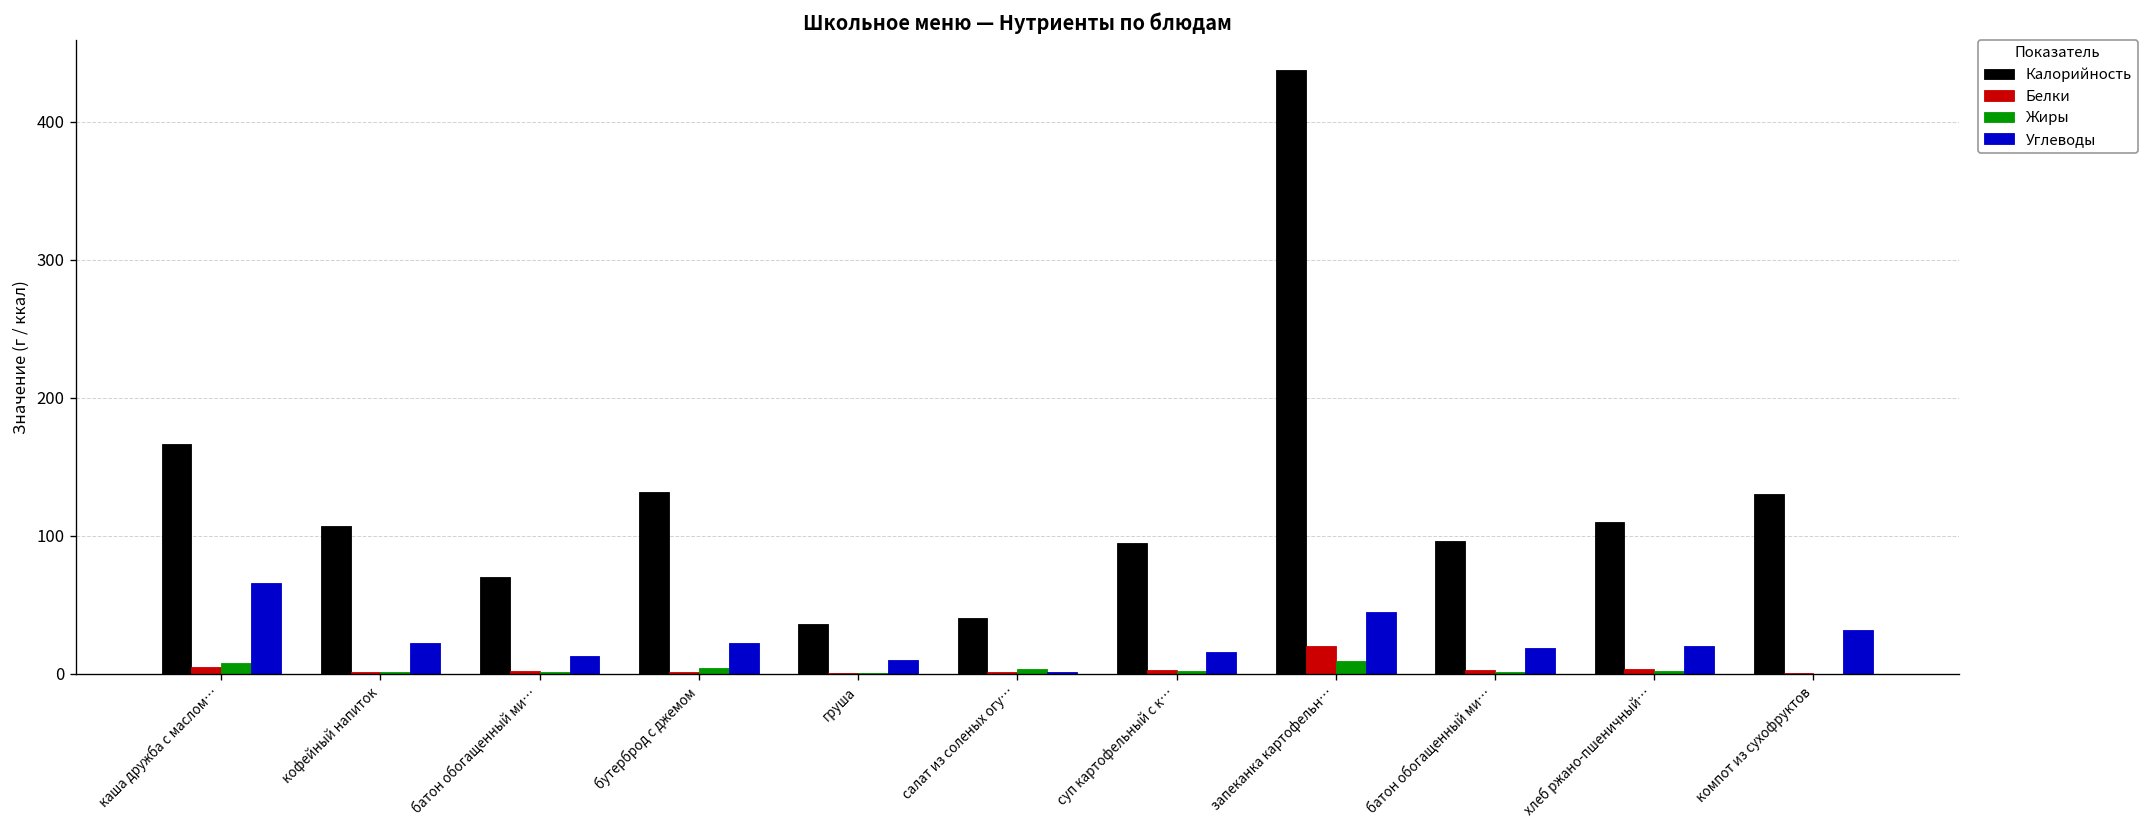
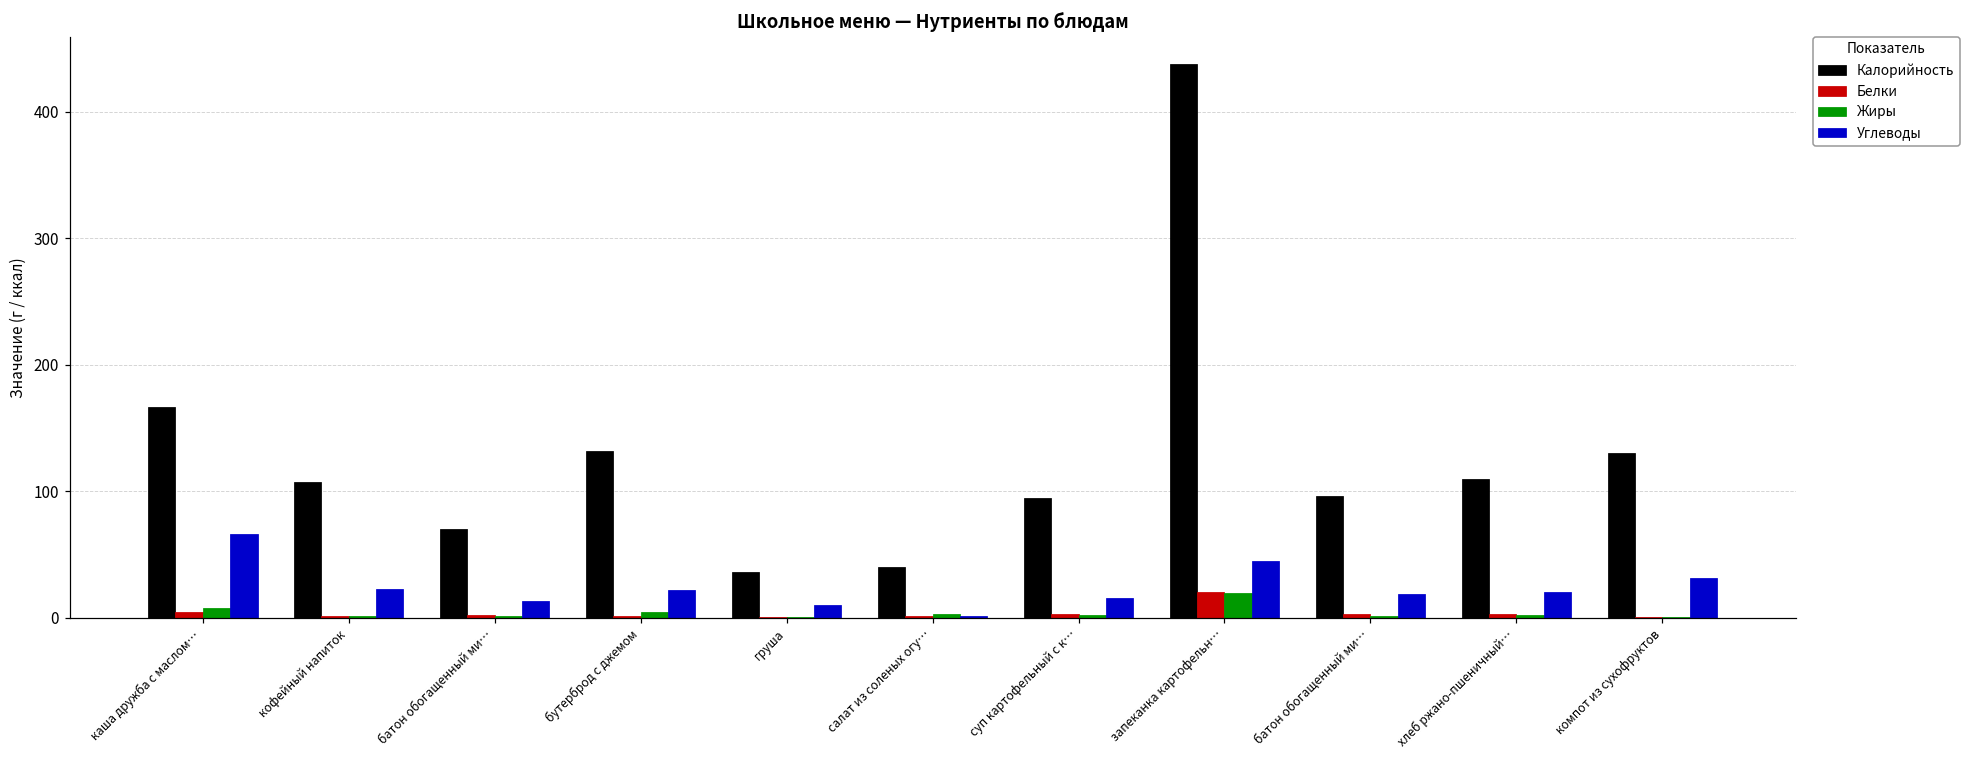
Жиры, запеканка картофельн…: 9 -> 20
